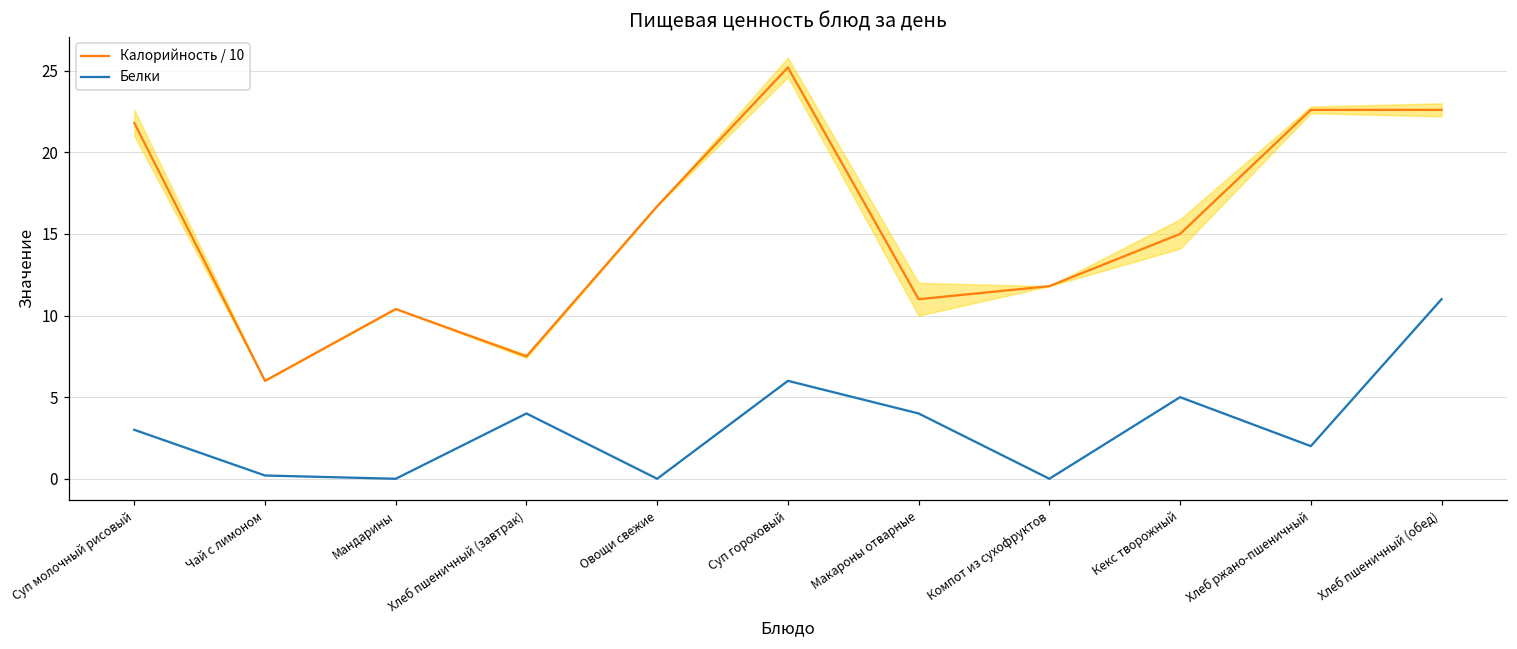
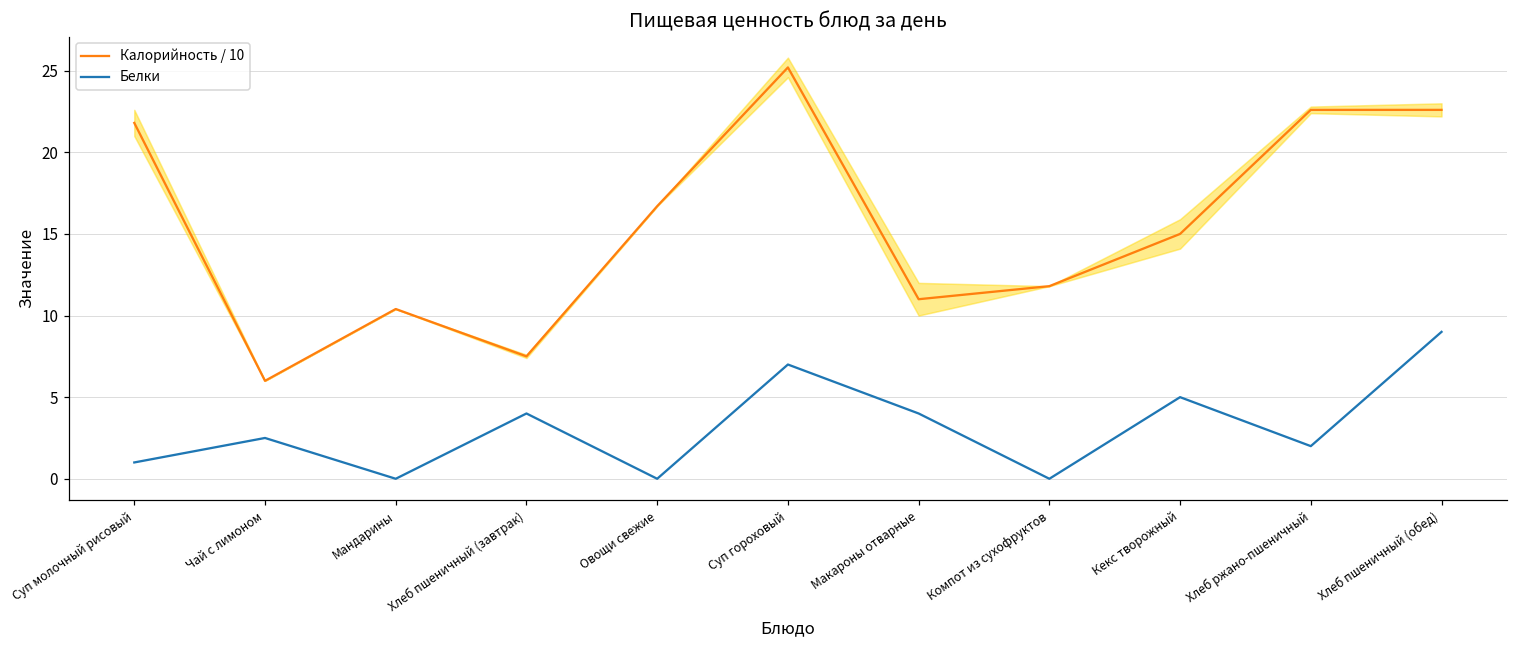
Белки, Суп молочный рисовый: 3 -> 1
Белки, Чай с лимоном: 0.2 -> 2.5
Белки, Суп гороховый: 6 -> 7
Белки, Хлеб пшеничный (обед): 11 -> 9
